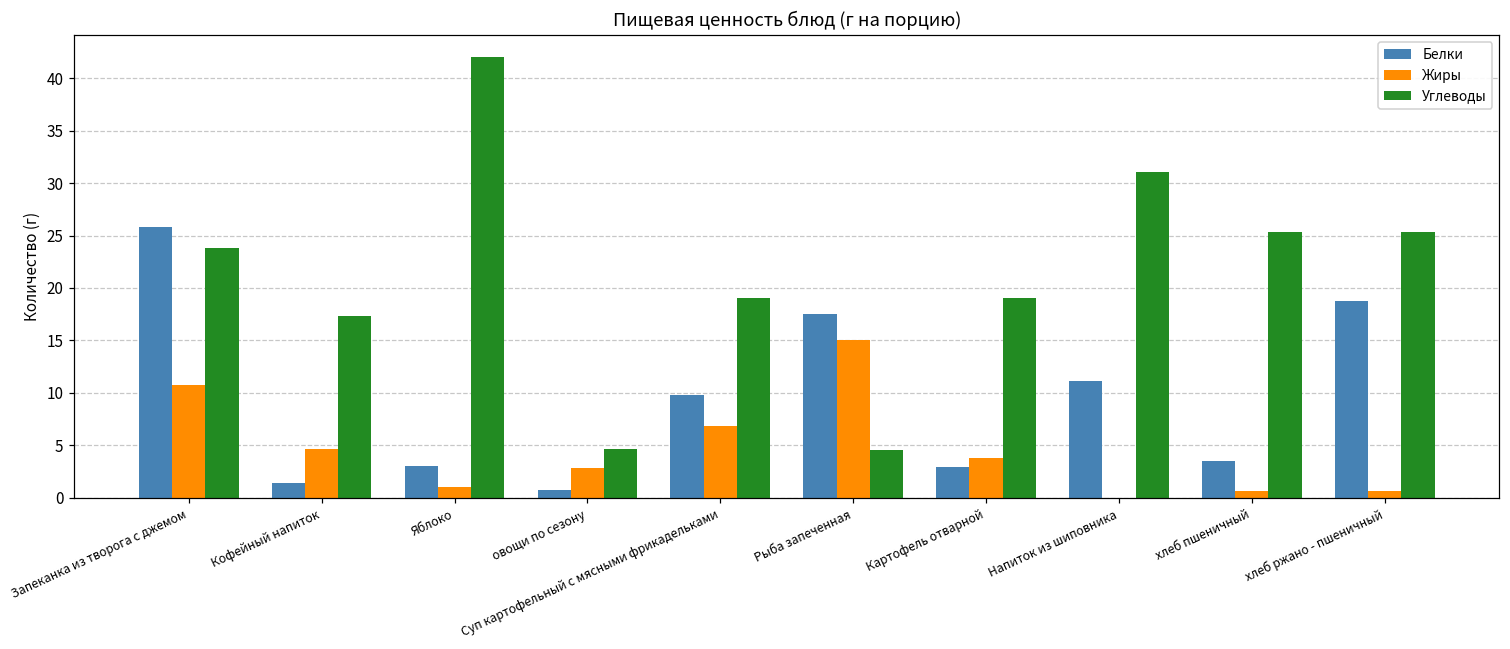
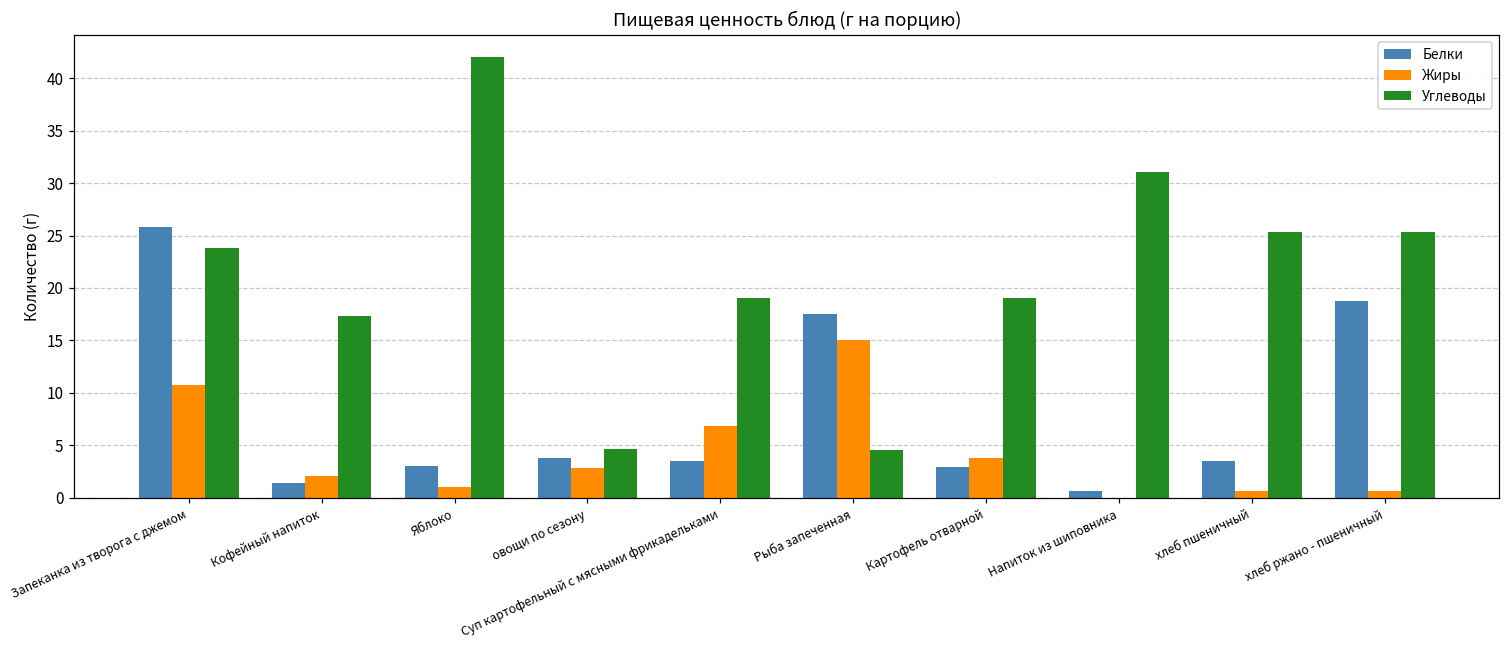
Жиры, Кофейный напиток: 5 -> 2
Белки, овощи по сезону: 1 -> 4
Белки, Суп картофельный с мясными фрикадельками: 10 -> 3
Белки, Напиток из шиповника: 11 -> 1
